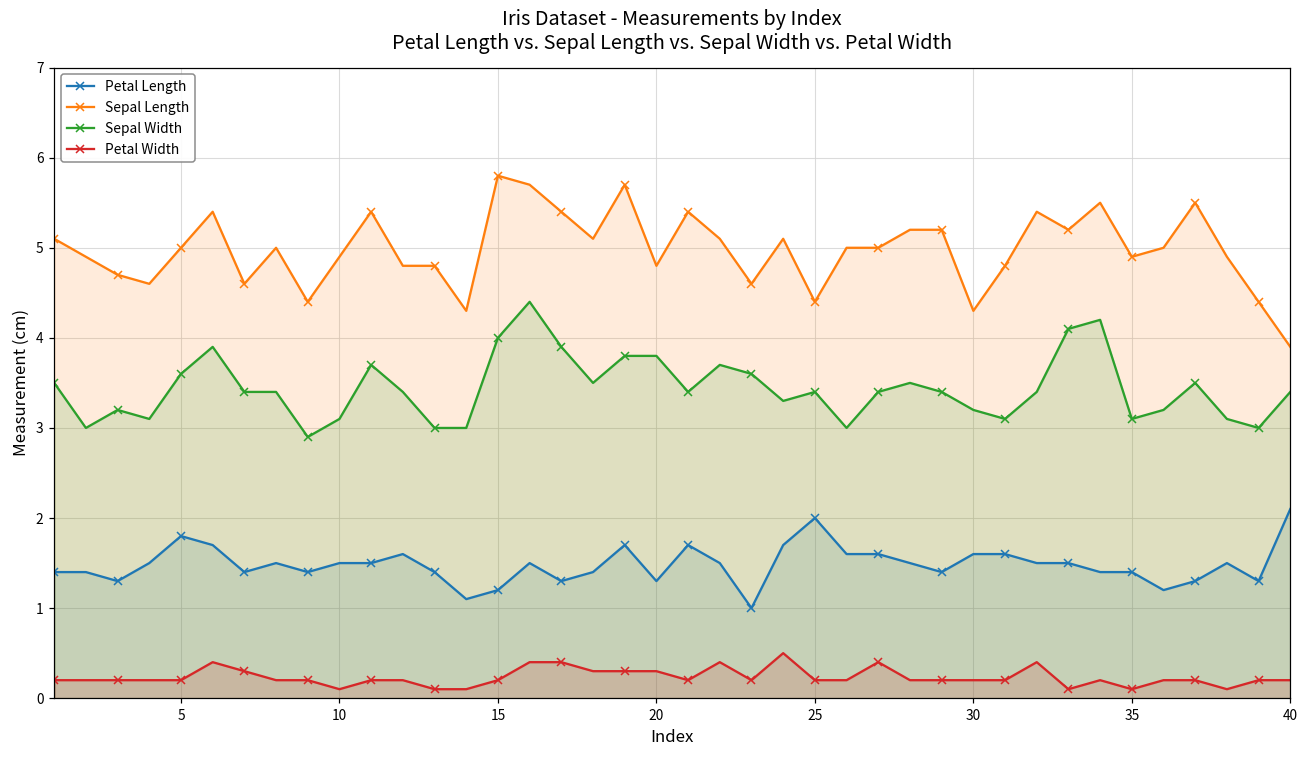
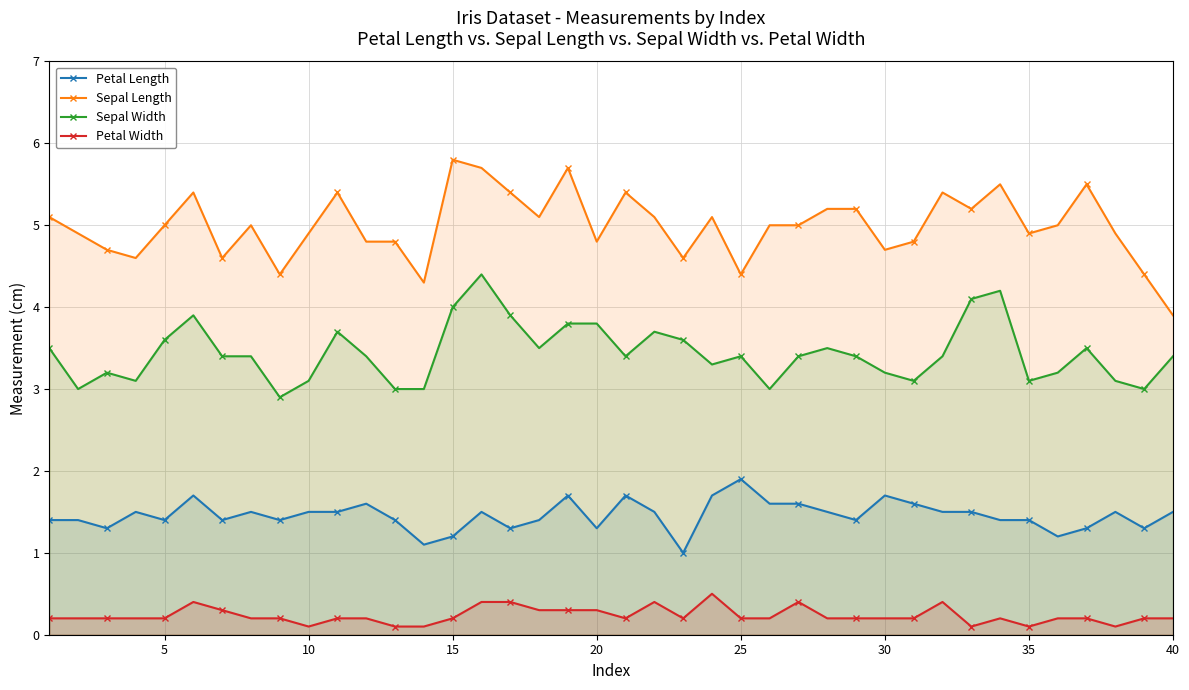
Petal Length, 5: 1.8 -> 1.4
Petal Length, 25: 2.0 -> 1.9
Petal Length, 30: 1.6 -> 1.7
Sepal Length, 30: 4.3 -> 4.7
Petal Length, 40: 2.1 -> 1.5
